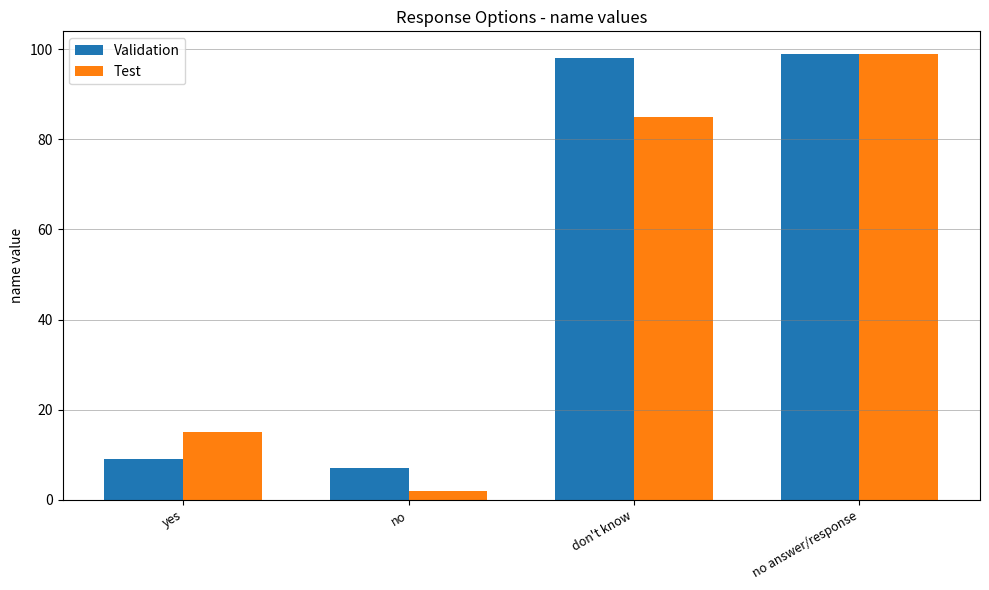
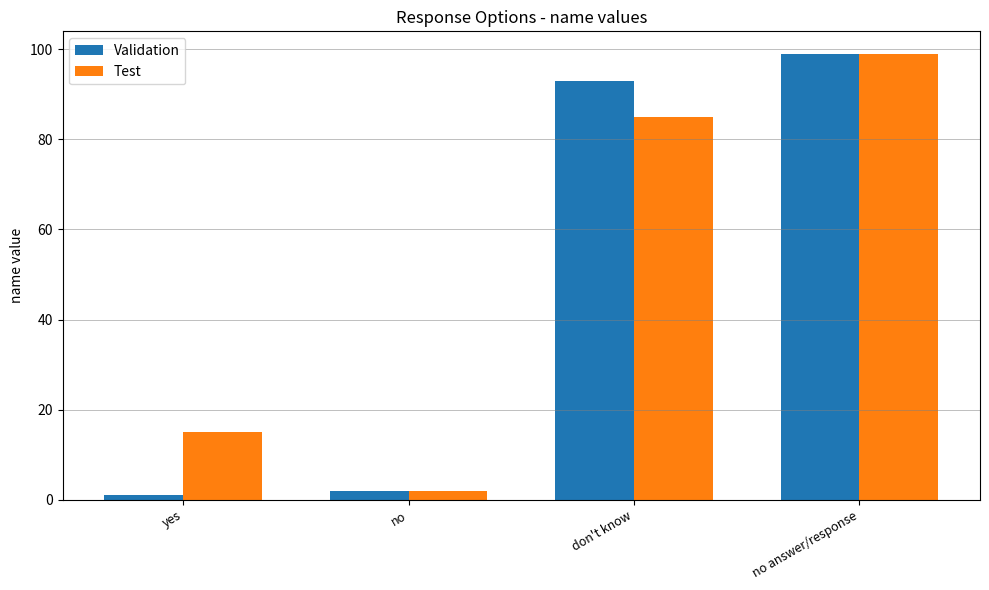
Validation, yes: 9 -> 1
Validation, no: 7 -> 2
Validation, don't know: 98 -> 93
